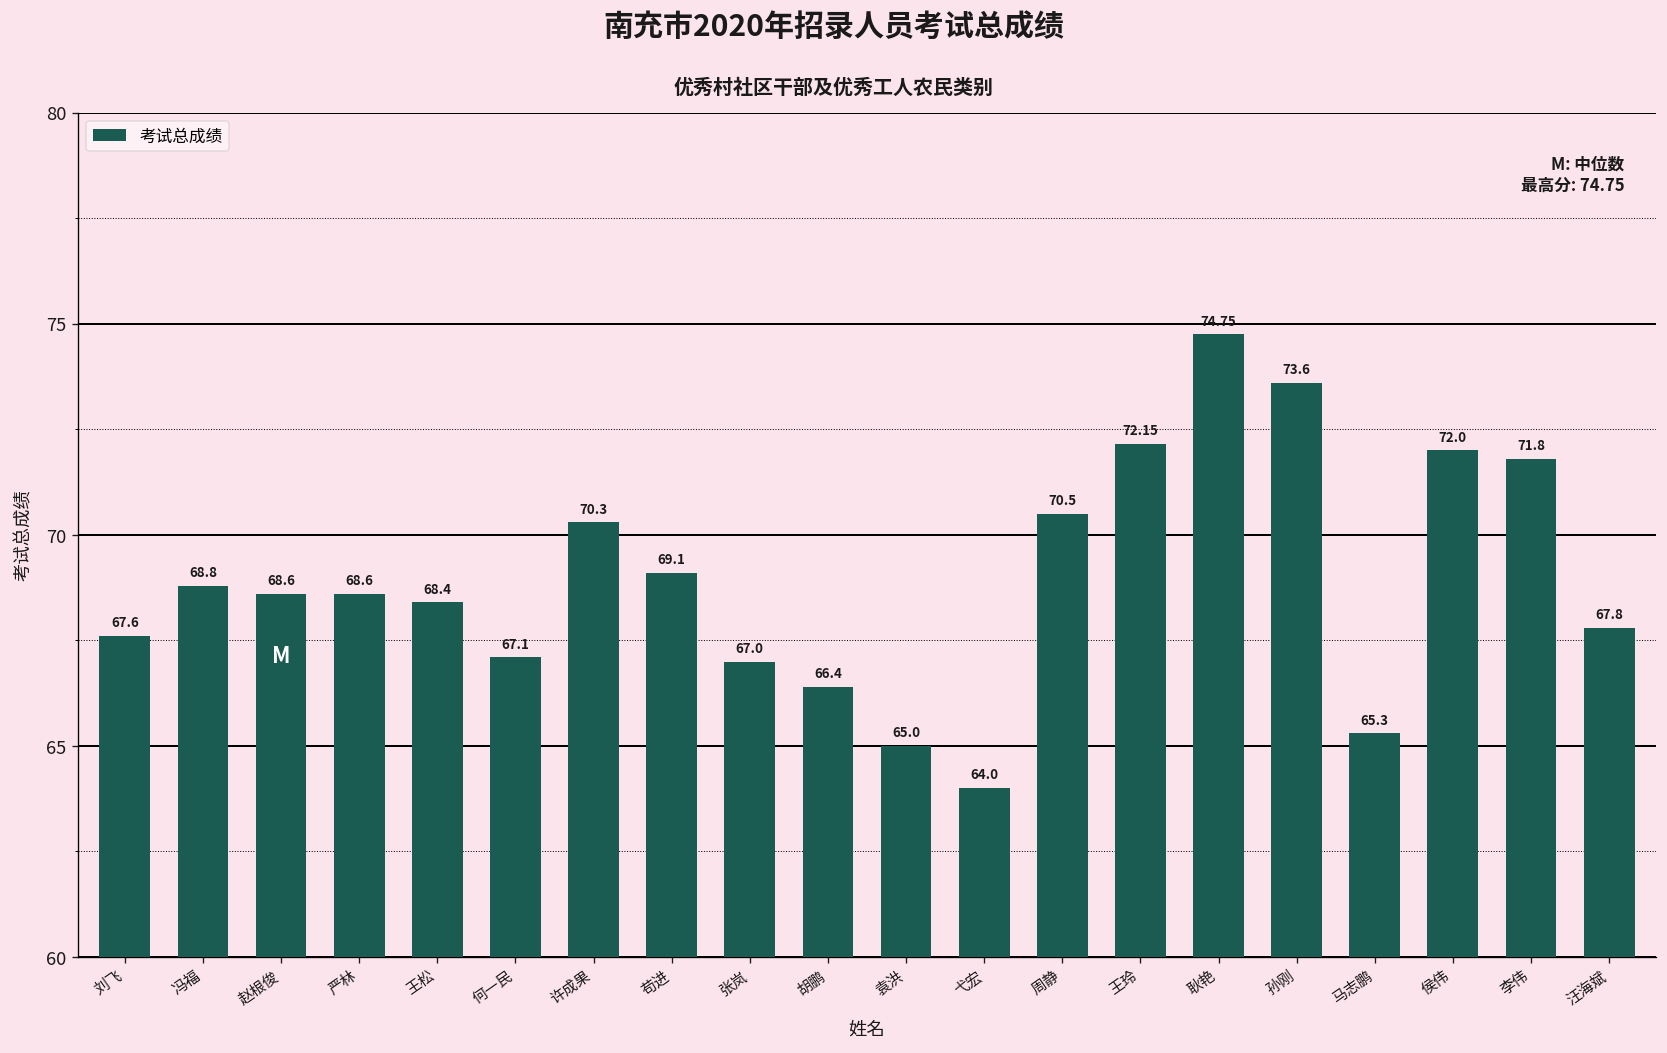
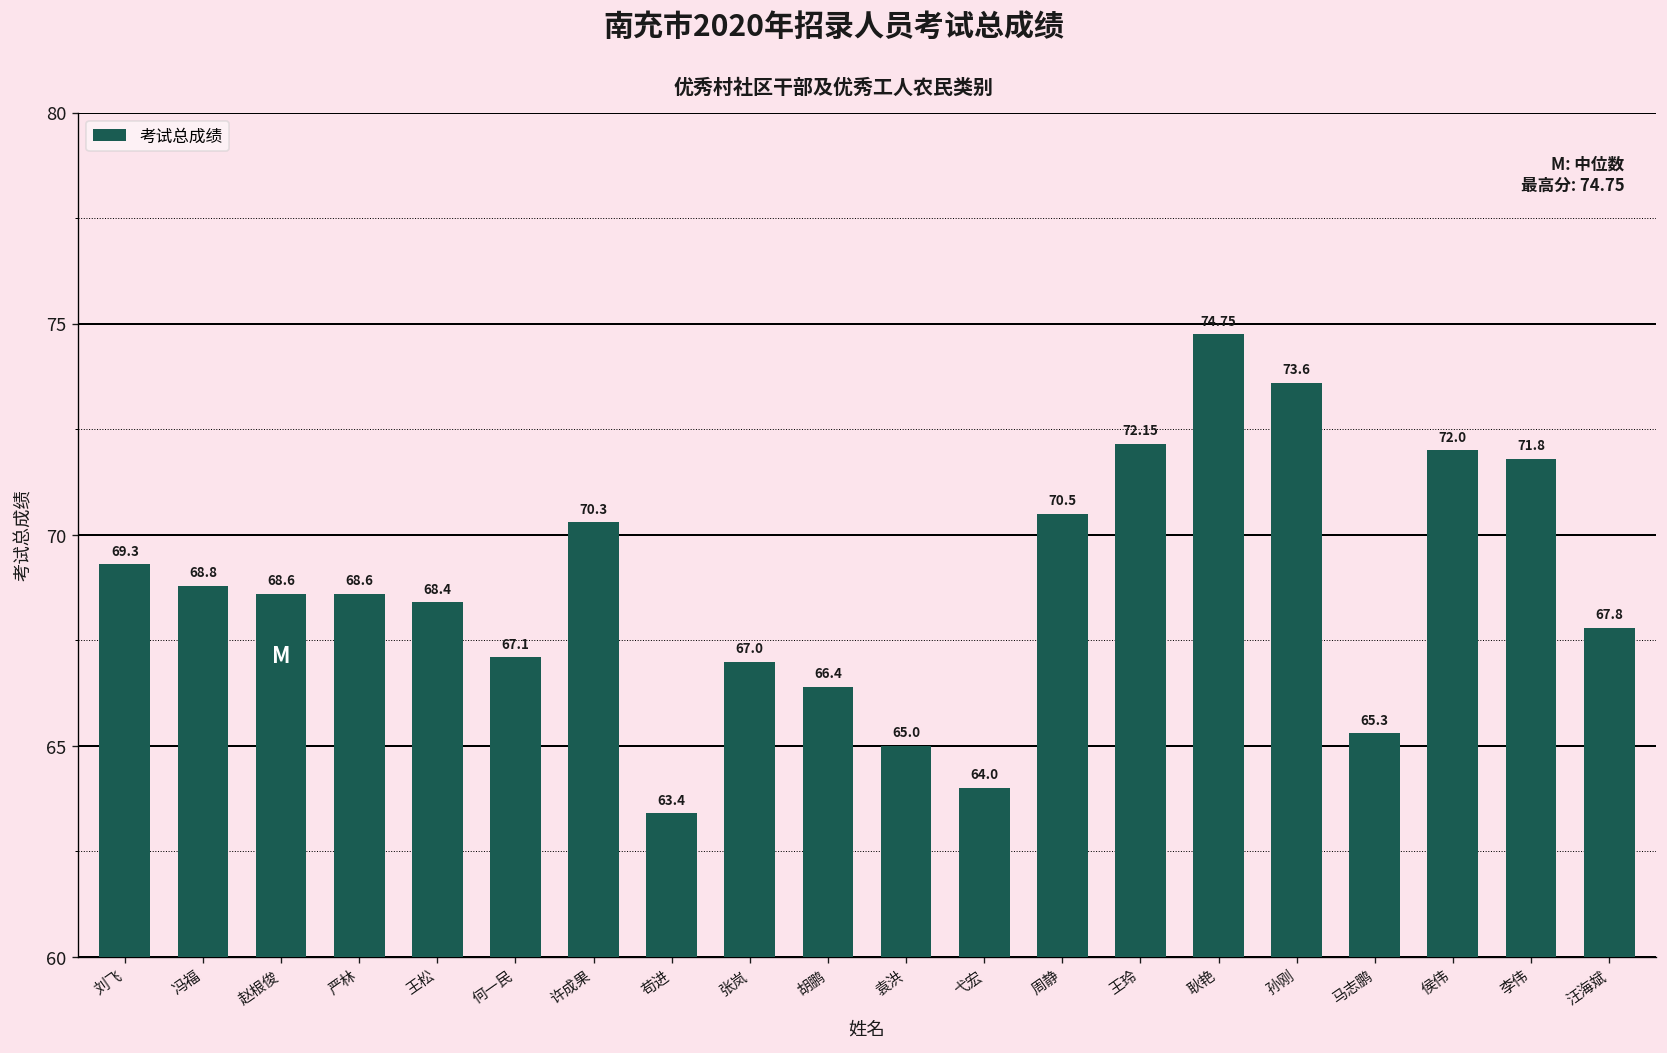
刘飞: 67.6 -> 69.3
苟进: 69.1 -> 63.4
